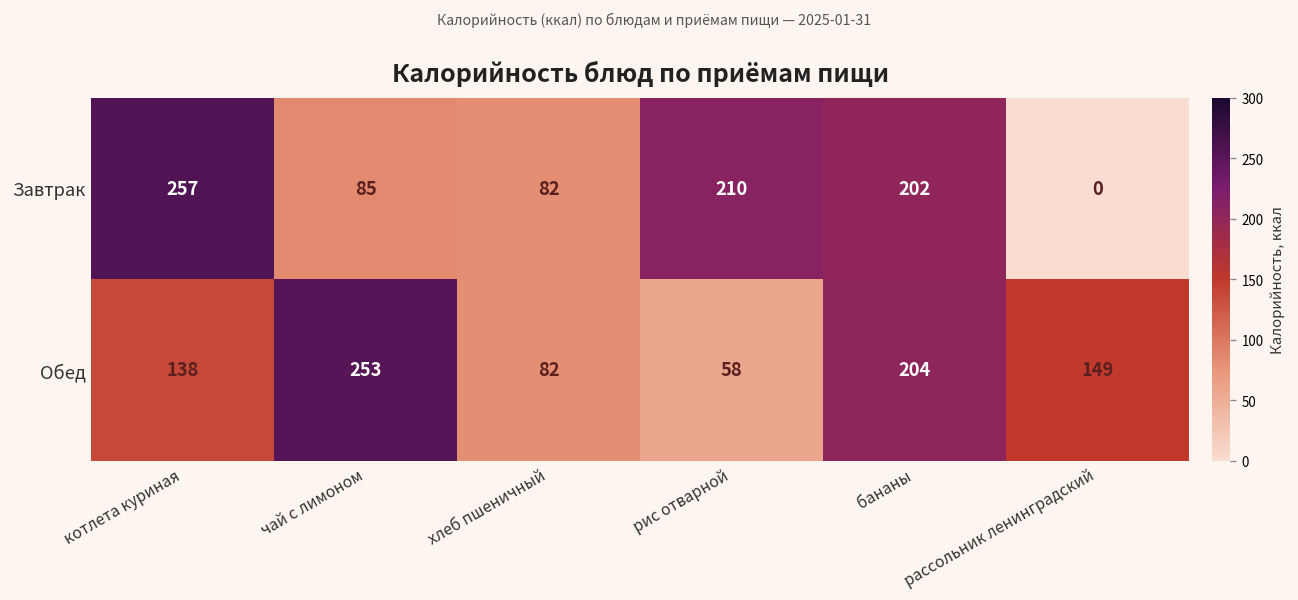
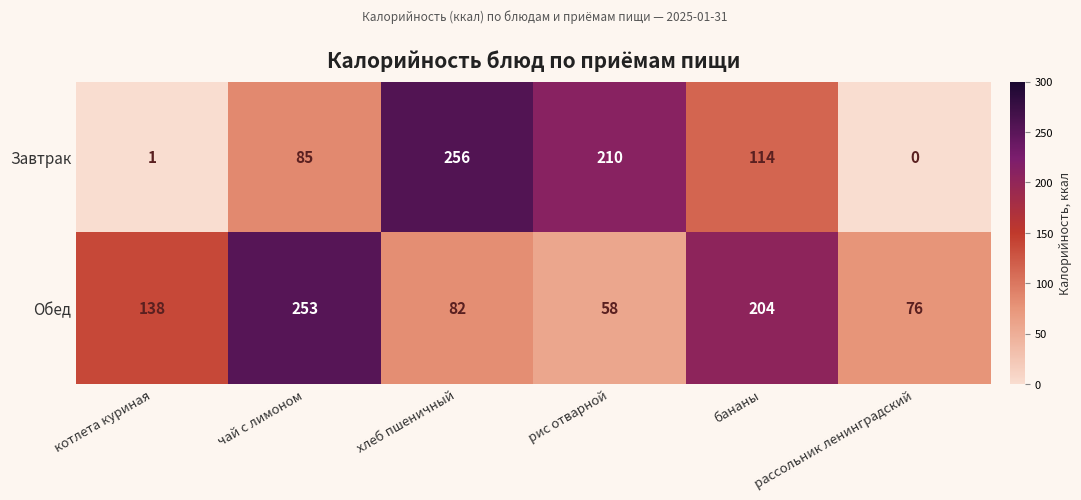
Завтрак, котлета куриная: 257 -> 1
Завтрак, хлеб пшеничный: 82 -> 256
Завтрак, бананы: 202 -> 114
Обед, рассольник ленинградский: 149 -> 76
